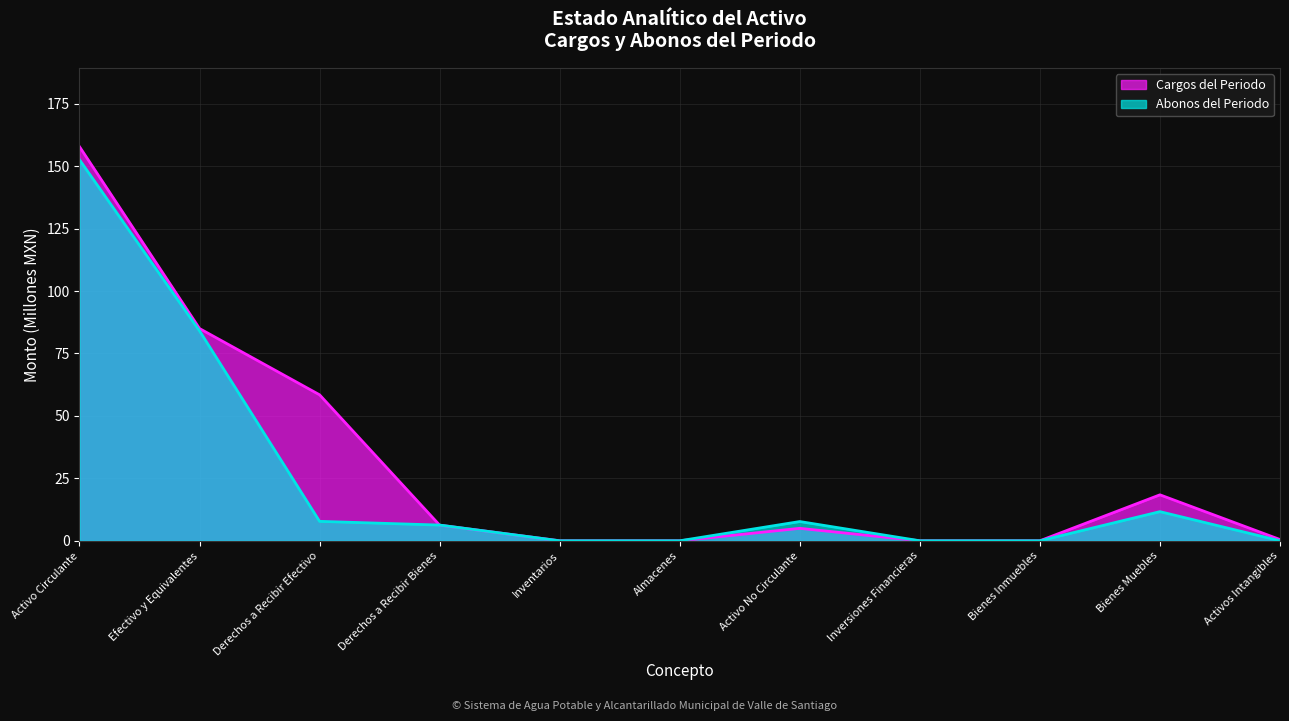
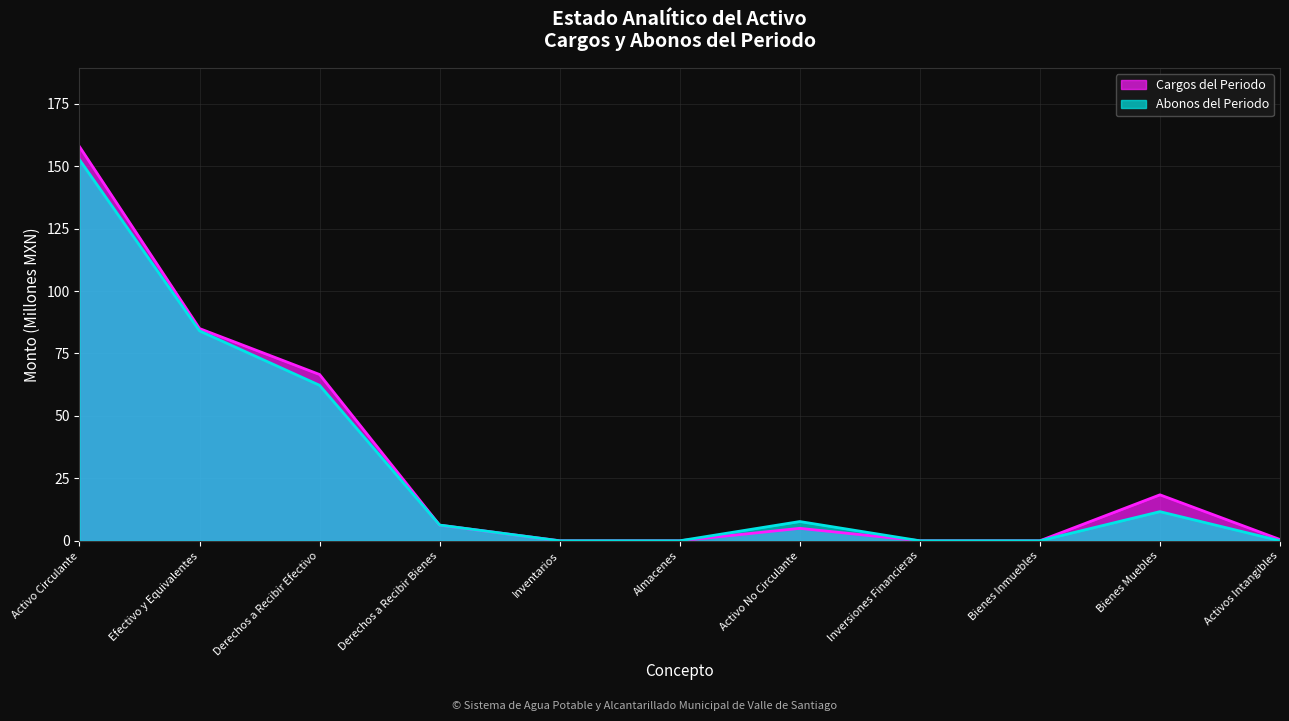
Cargos del Periodo, Derechos a Recibir Efectivo: 58 -> 67
Abonos del Periodo, Derechos a Recibir Efectivo: 8 -> 62
